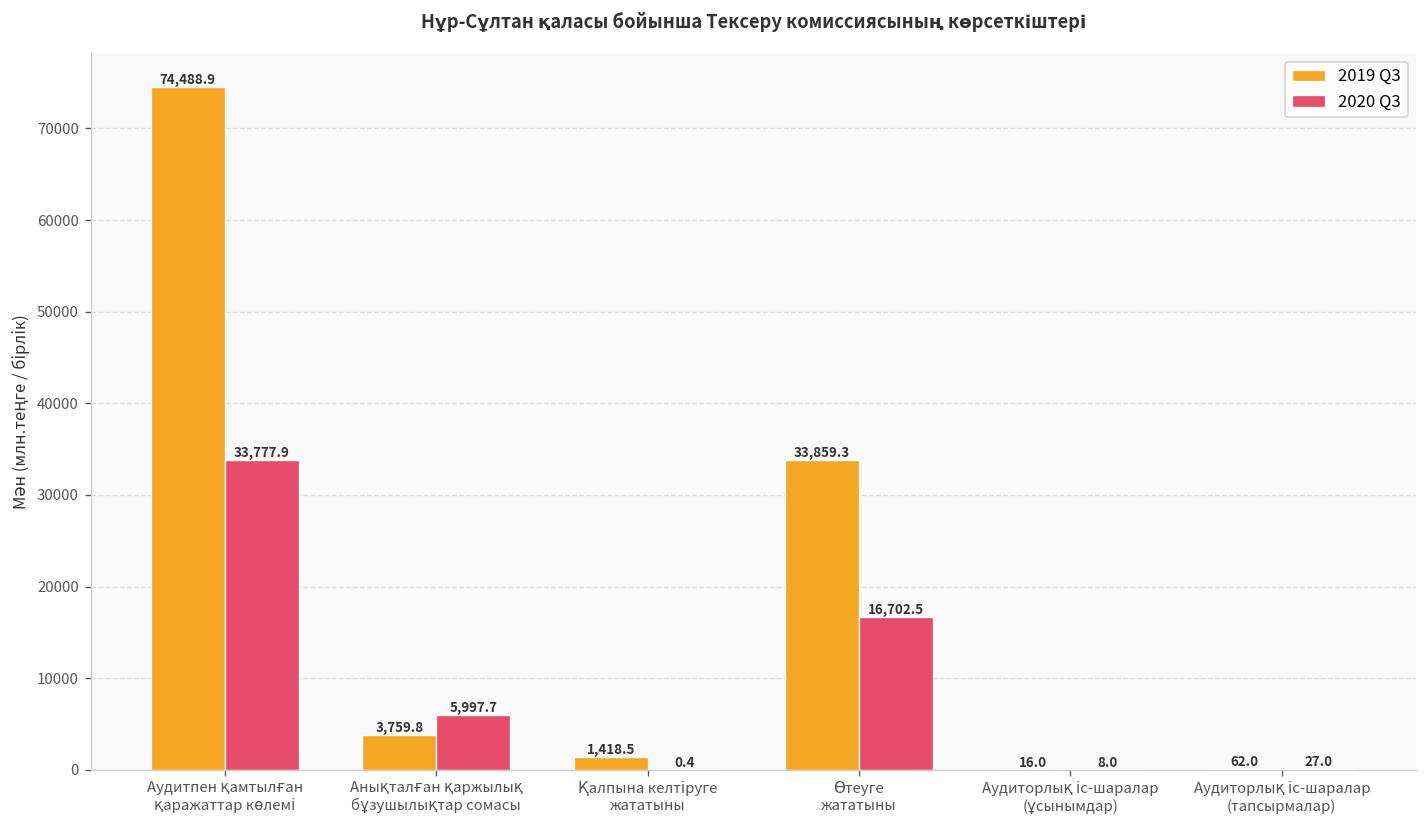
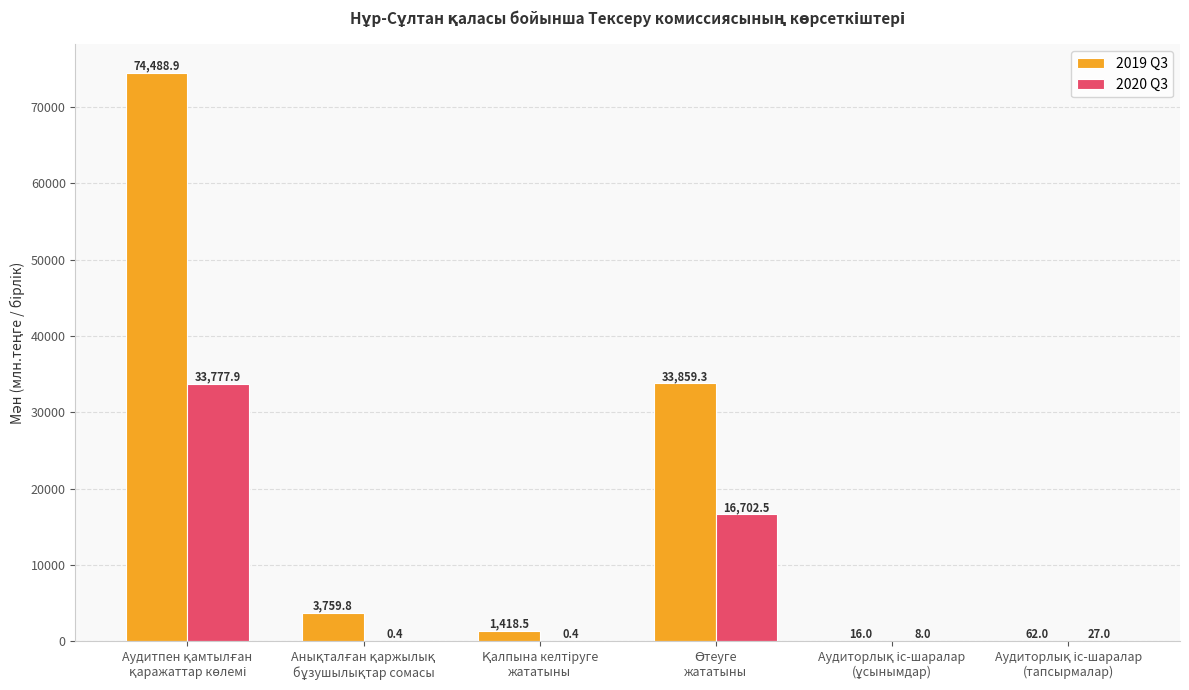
2020 Q3, Анықталған қаржылық бұзушылықтар сомасы: 5,997.7 -> 0.4
